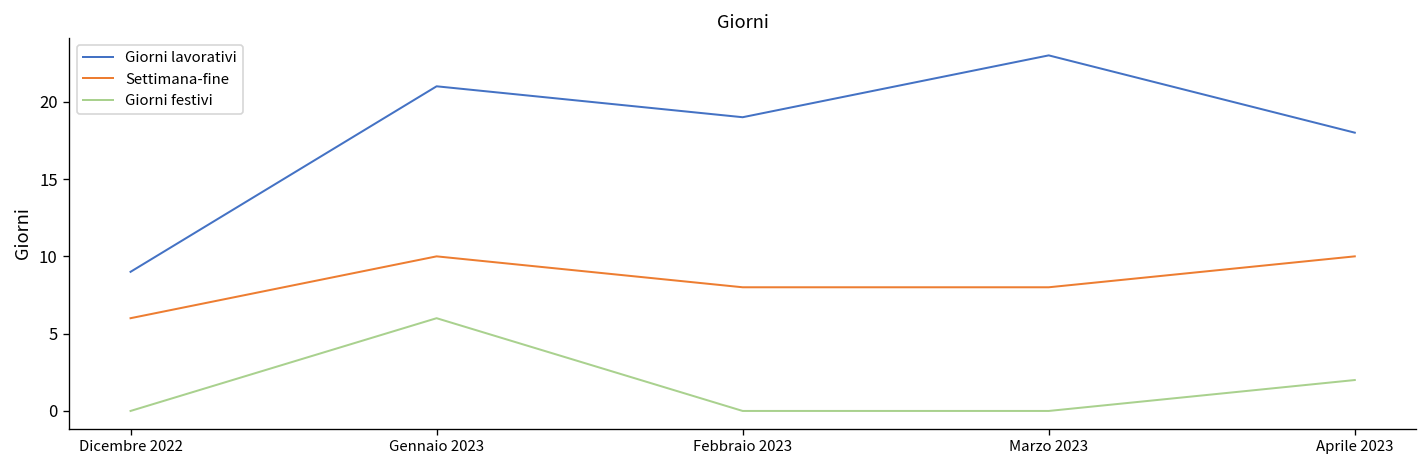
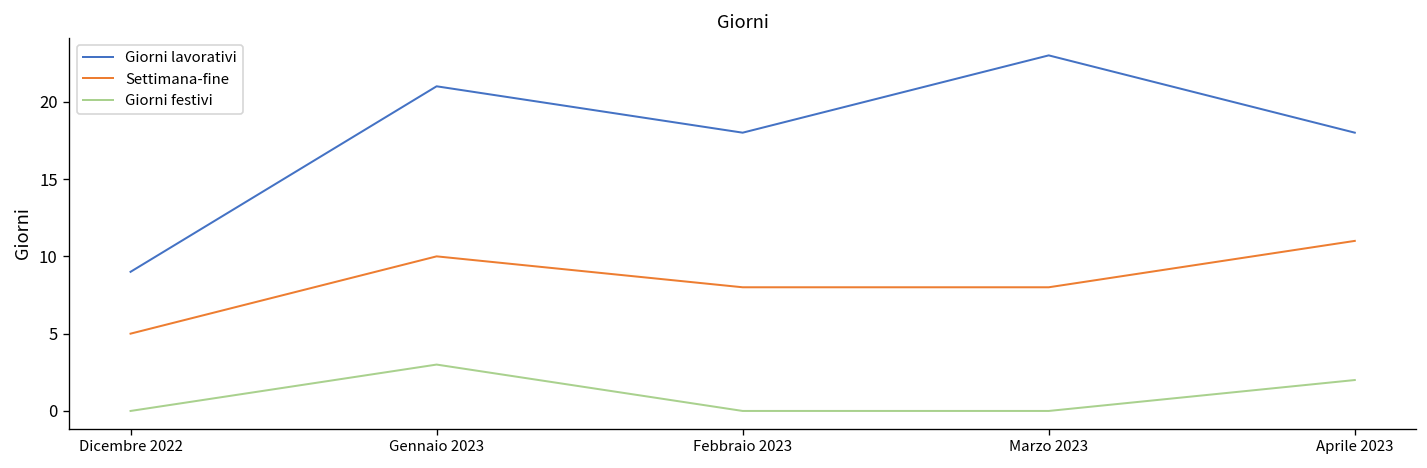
Settimana-fine, Dicembre 2022: 6 -> 5
Giorni festivi, Gennaio 2023: 6 -> 3
Giorni lavorativi, Febbraio 2023: 19 -> 18
Settimana-fine, Aprile 2023: 10 -> 11
